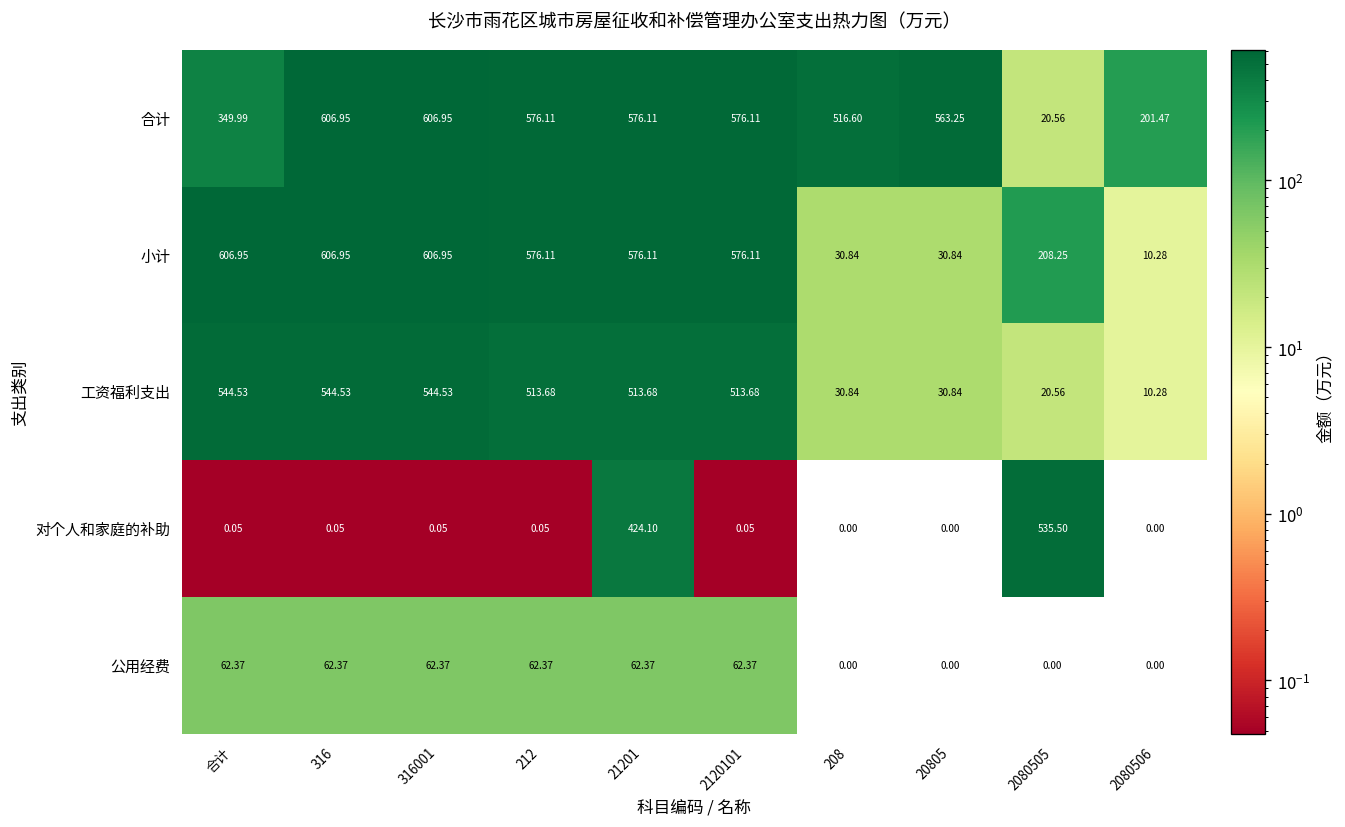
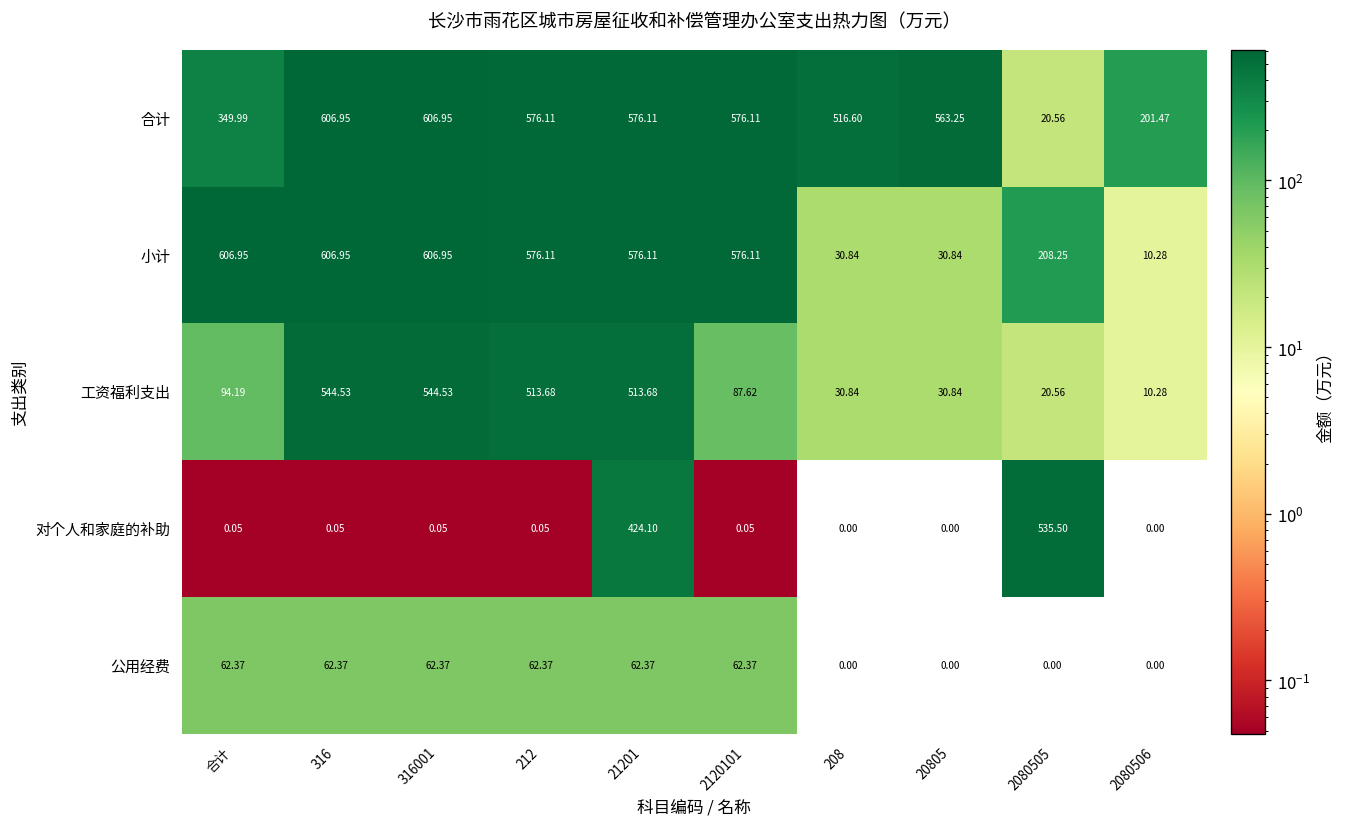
工资福利支出, 合计: 544.53 -> 94.19
工资福利支出, 2120101: 513.68 -> 87.62
